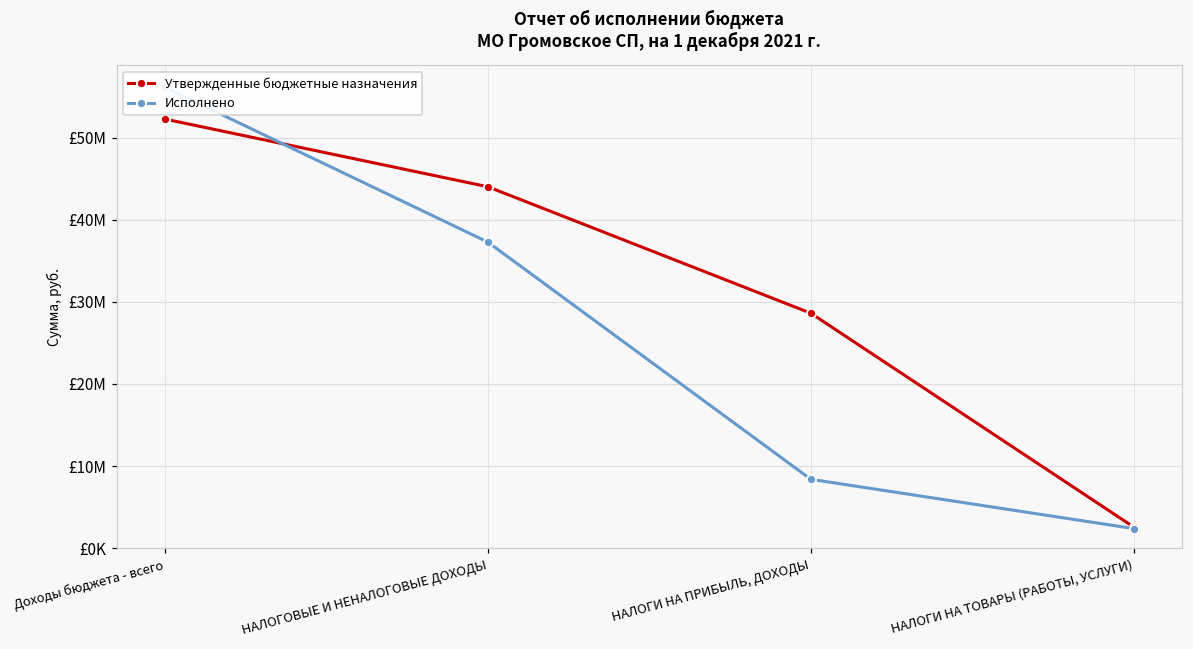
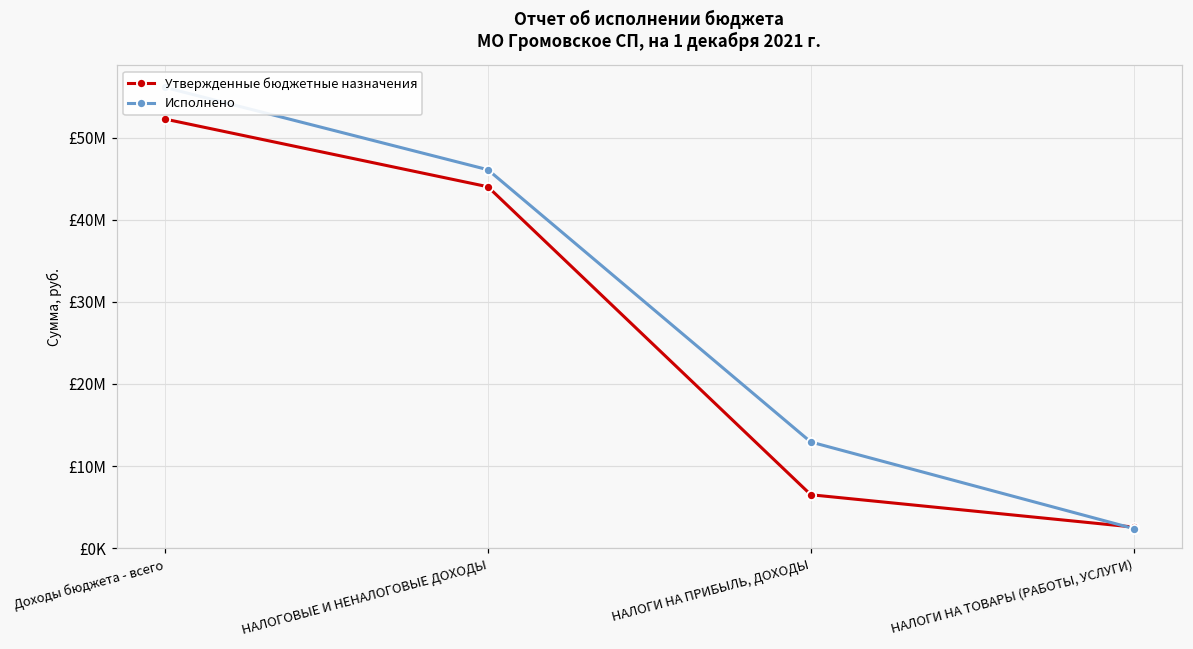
Исполнено, НАЛОГОВЫЕ И НЕНАЛОГОВЫЕ ДОХОДЫ: £37000000 -> £46000000
Утвержденные бюджетные назначения, НАЛОГИ НА ПРИБЫЛЬ, ДОХОДЫ: £29000000 -> £7000000
Исполнено, НАЛОГИ НА ПРИБЫЛЬ, ДОХОДЫ: £8000000 -> £13000000
